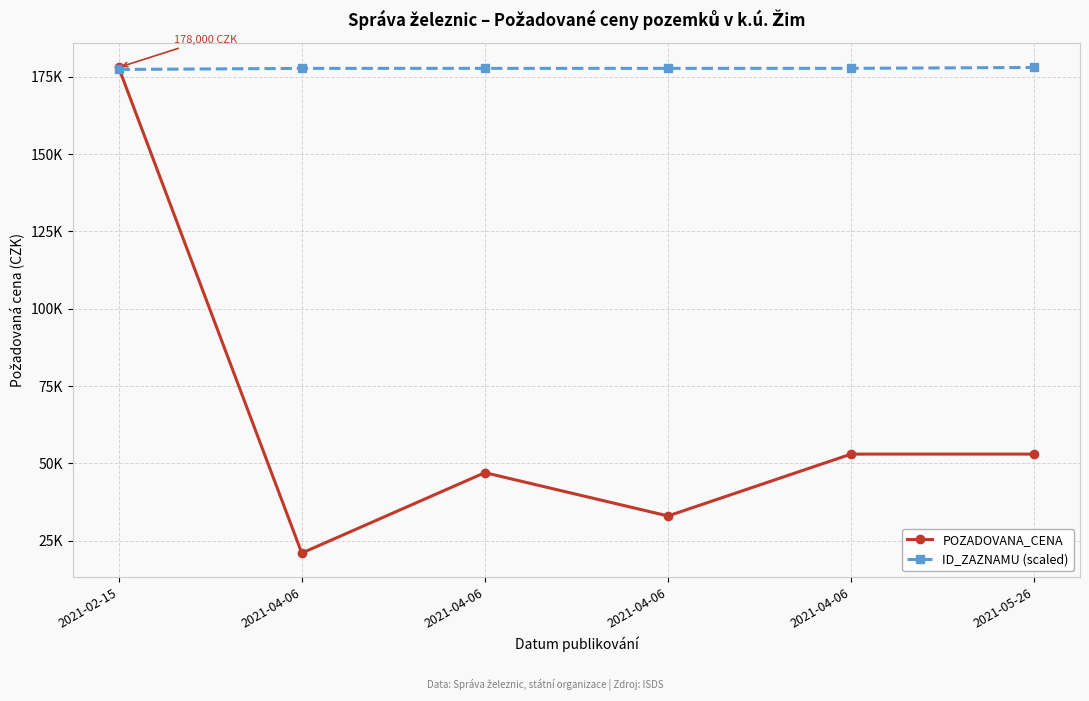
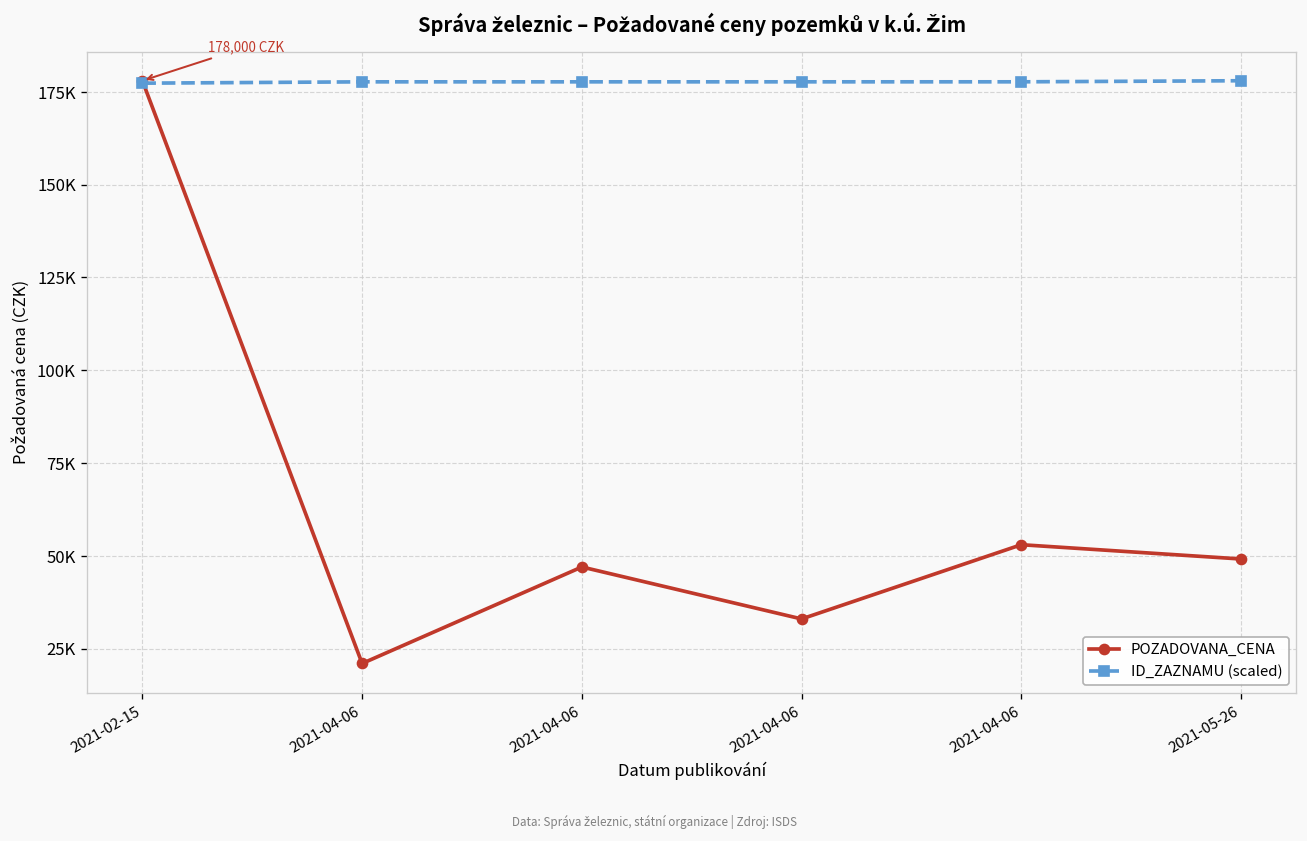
POZADOVANA_CENA, 2021-05-26: 53000 -> 49000
